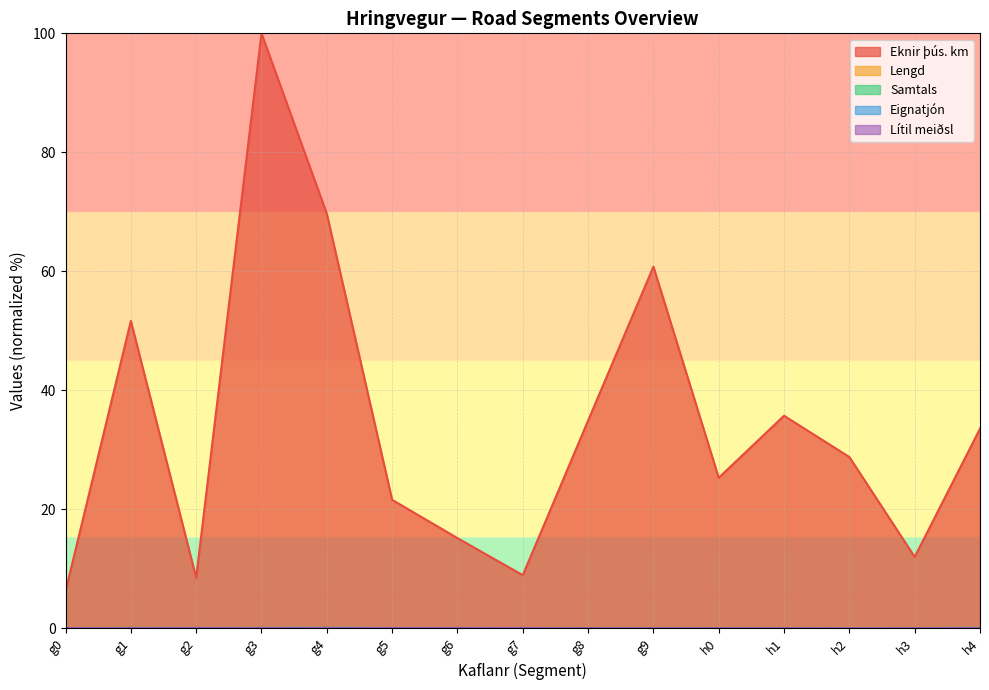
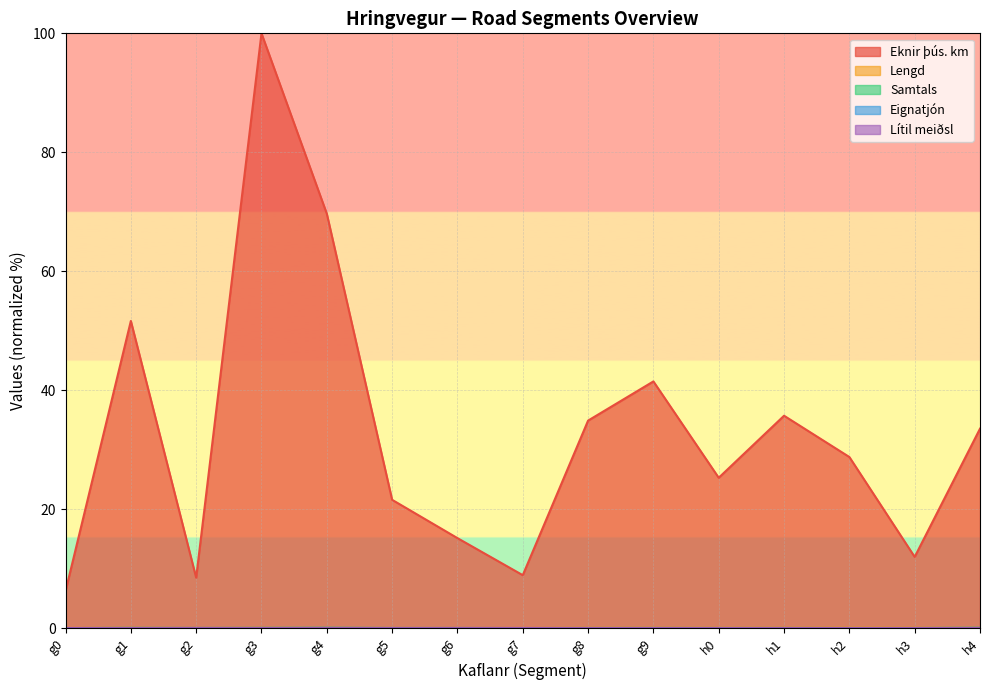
Eknir þús. km, g9: 61 -> 41
